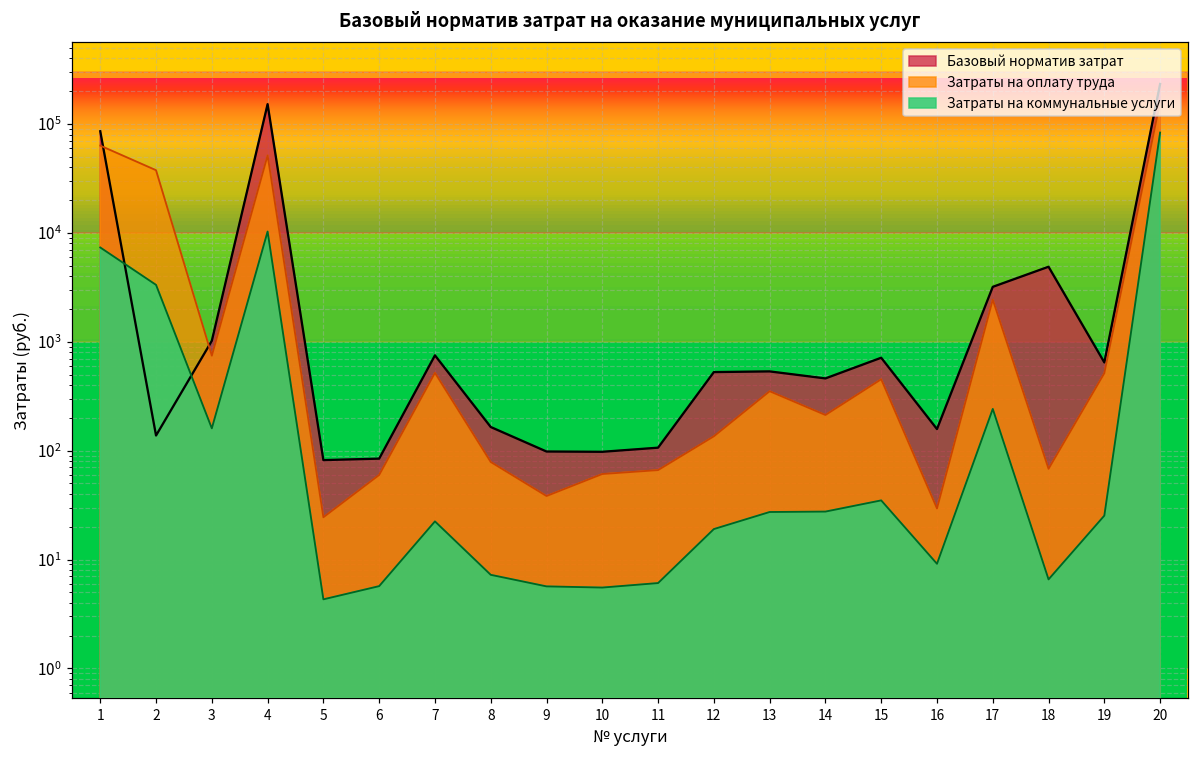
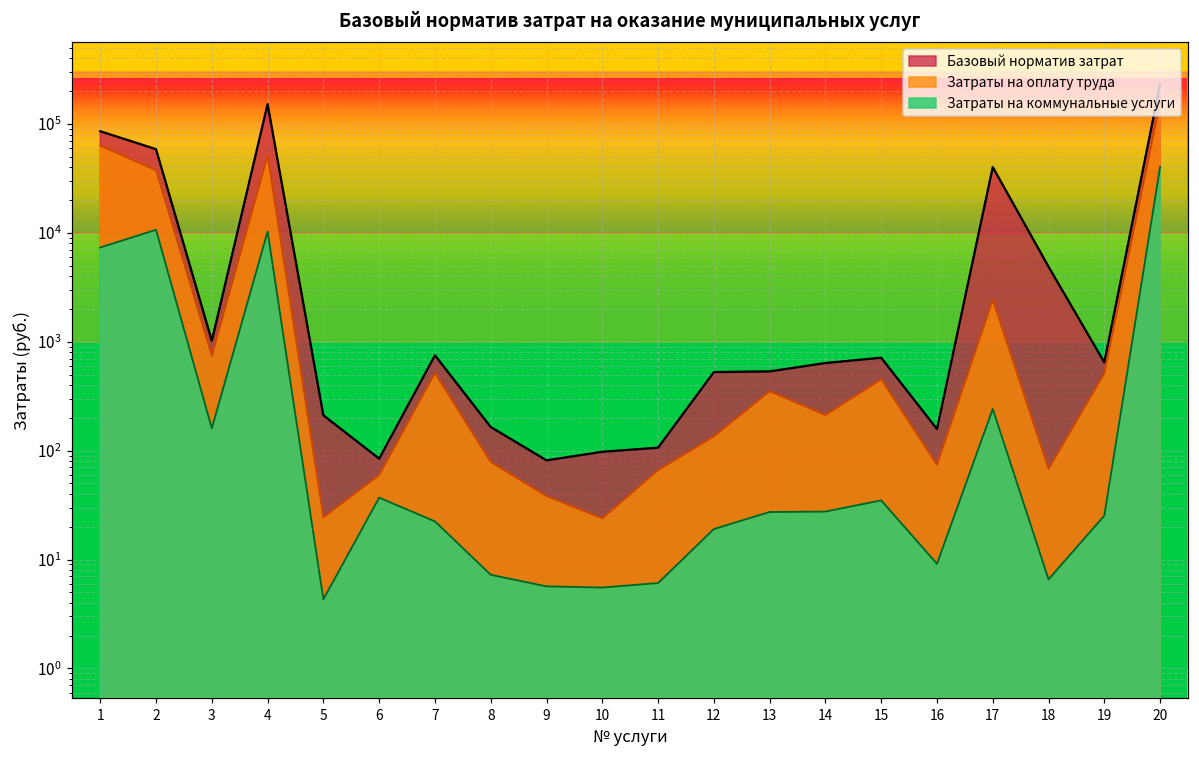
Базовый норматив затрат, 2: 140 -> 60000
Затраты на коммунальные услуги, 2: 3300 -> 11000
Базовый норматив затрат, 5: 80 -> 210
Затраты на коммунальные услуги, 6: 6 -> 37
Базовый норматив затрат, 9: 100 -> 80
Затраты на оплату труда, 10: 60 -> 24
Базовый норматив затрат, 14: 500 -> 600
Затраты на оплату труда, 16: 29 -> 70
Базовый норматив затрат, 17: 3200 -> 40000
Затраты на коммунальные услуги, 20: 80000 -> 40000
